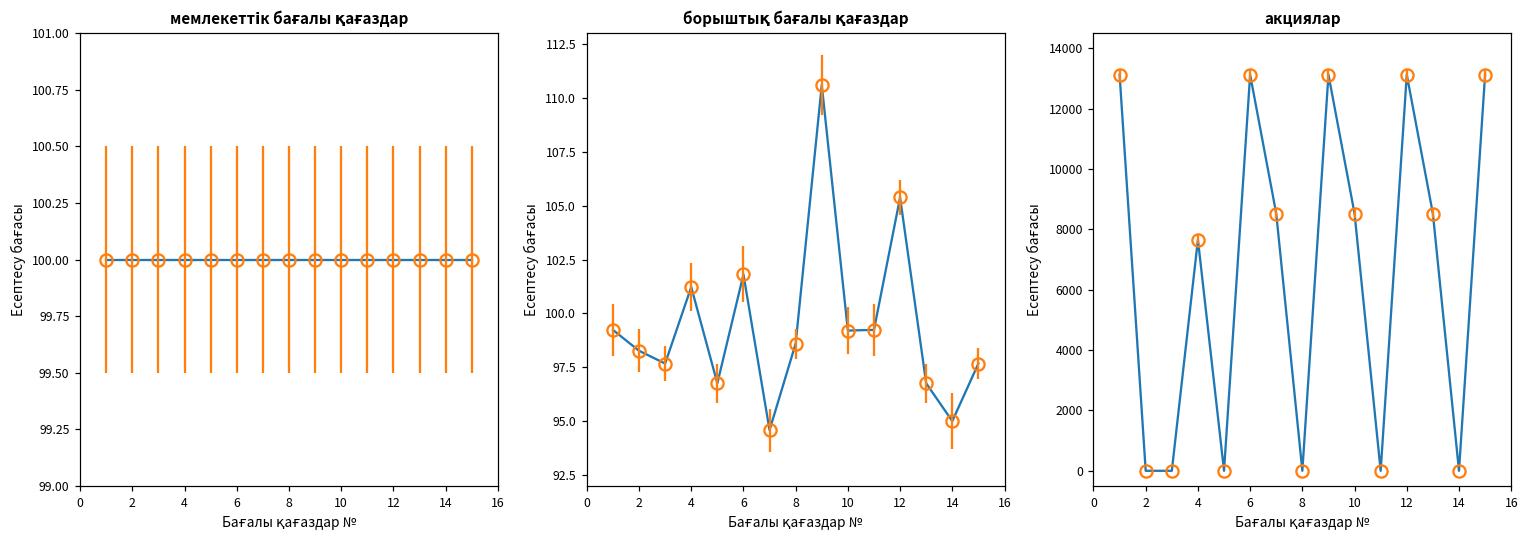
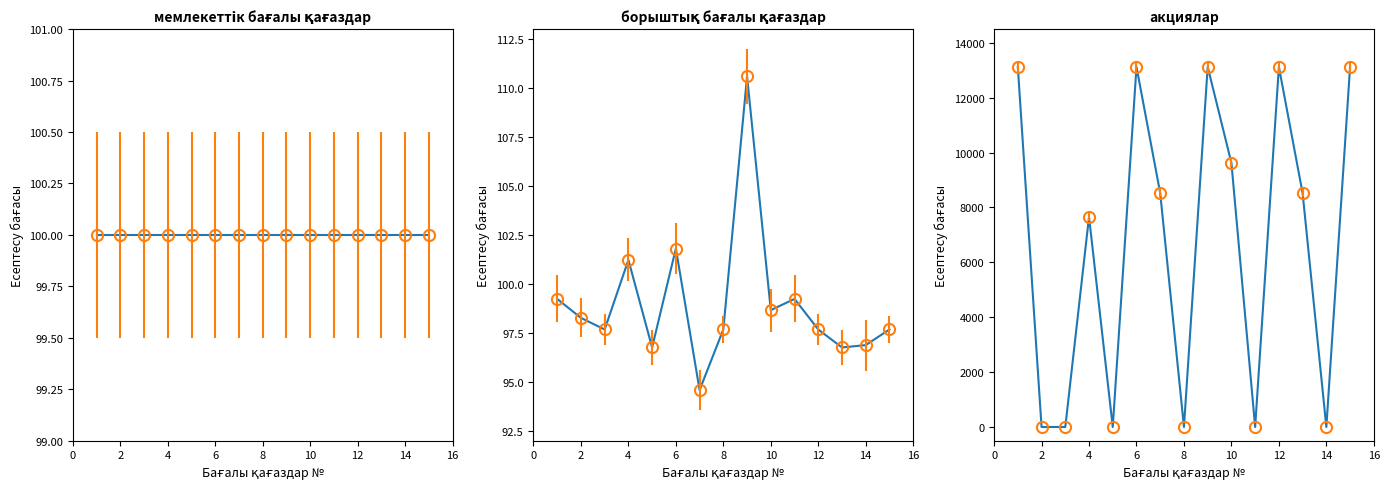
борыштық бағалы қағаздар, 8: 98.6 -> 97.7
борыштық бағалы қағаздар, 10: 99.2 -> 98.7
борыштық бағалы қағаздар, 12: 105.4 -> 97.7
борыштық бағалы қағаздар, 14: 95.0 -> 96.9
акциялар, 10: 8500 -> 9600
